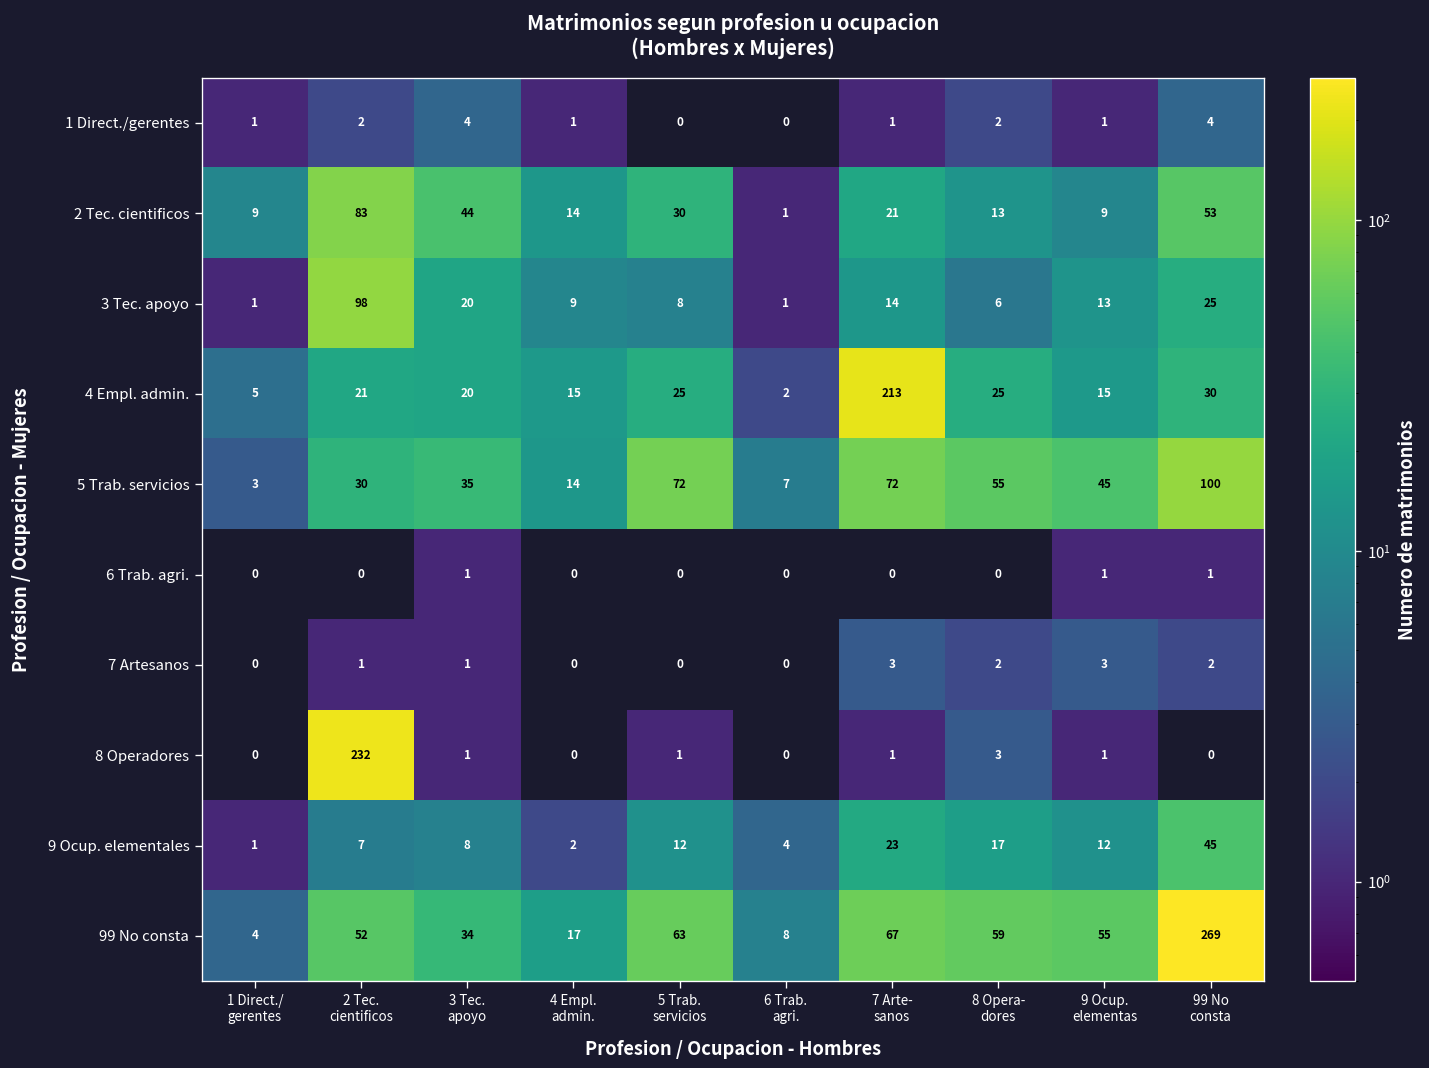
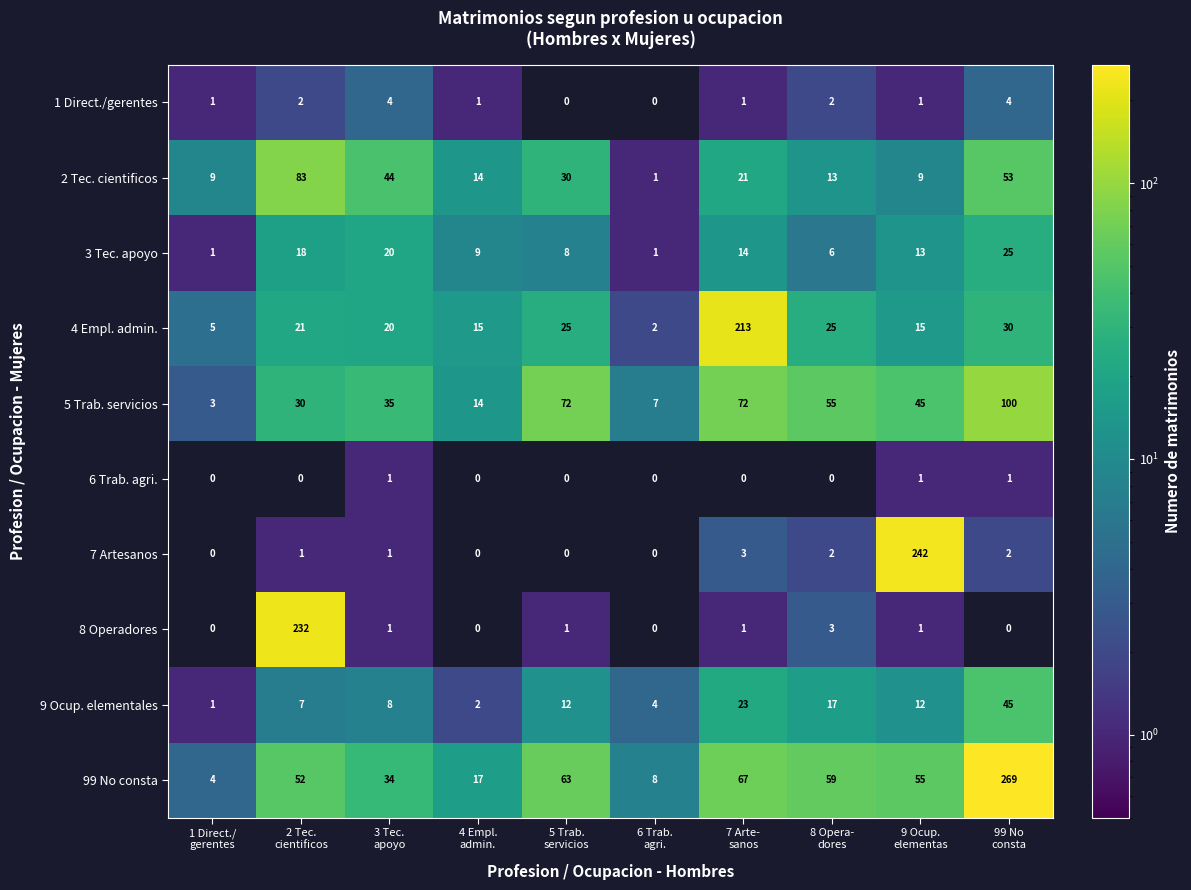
3 Tec. apoyo, 2 Tec. cientificos: 98 -> 18
7 Artesanos, 9 Ocup. elementas: 3 -> 242
